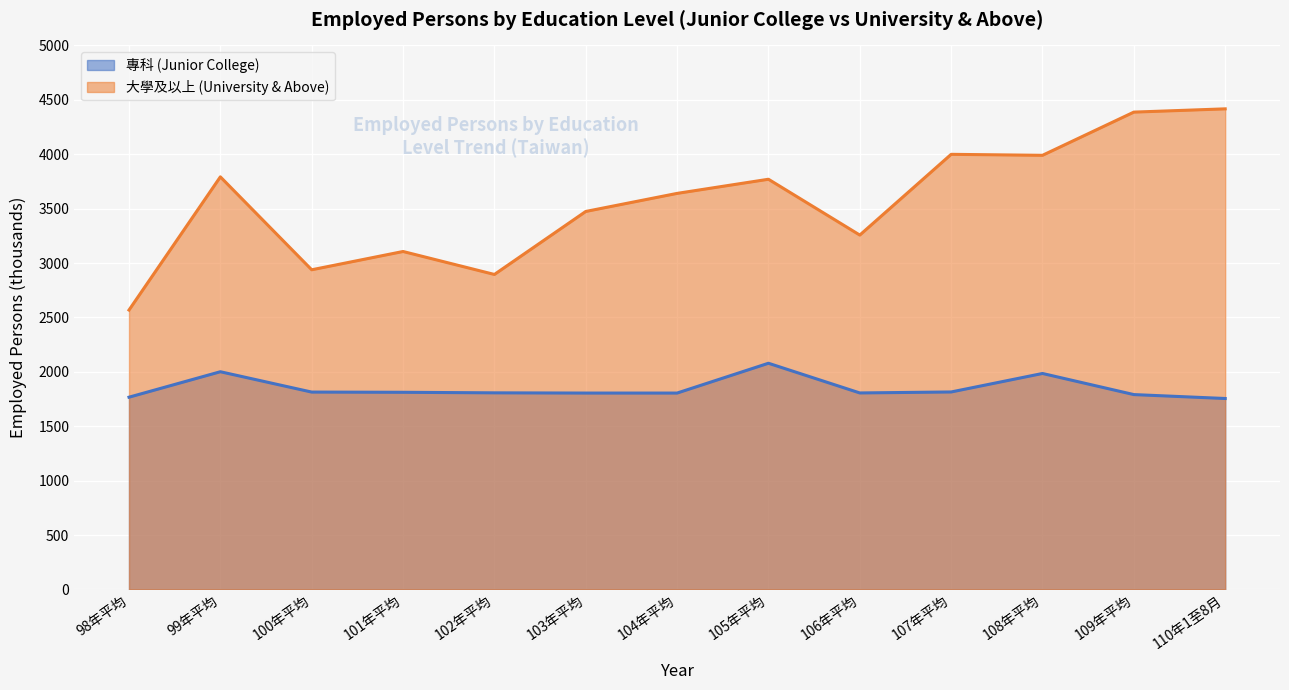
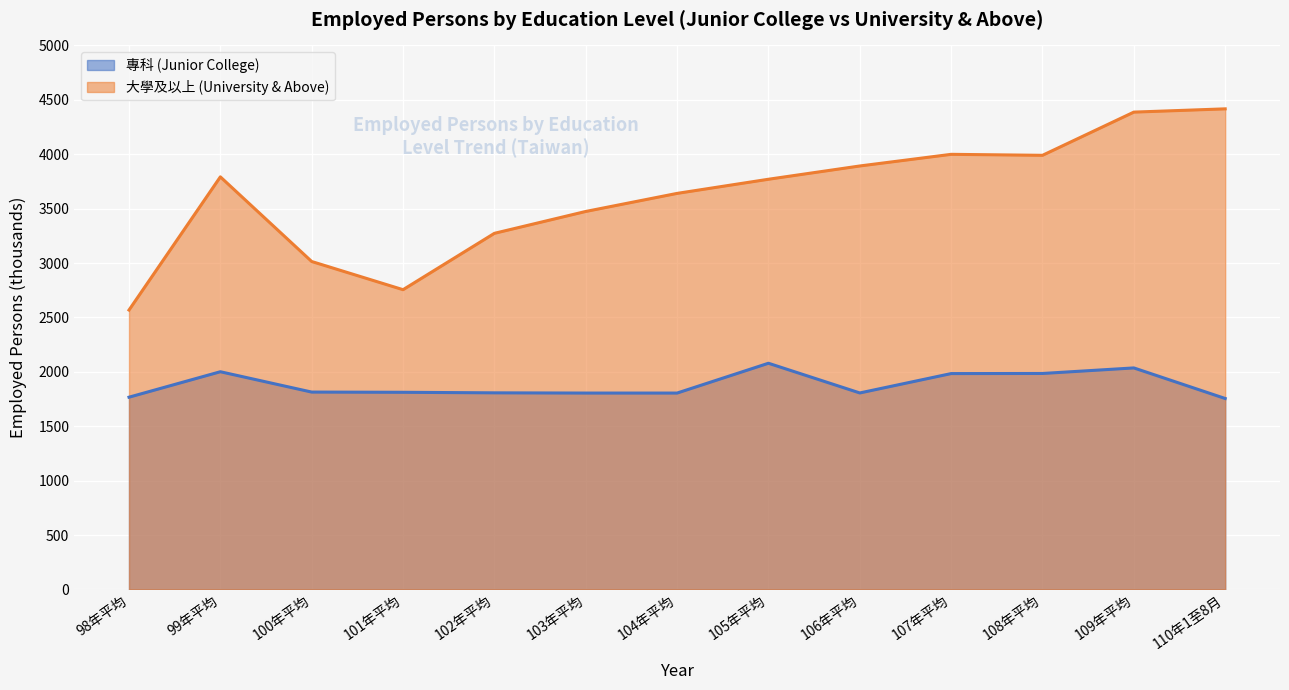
大學及以上 (University & Above), 100年平均: 2940 -> 3010
大學及以上 (University & Above), 101年平均: 3110 -> 2760
大學及以上 (University & Above), 102年平均: 2900 -> 3270
大學及以上 (University & Above), 106年平均: 3260 -> 3890
專科 (Junior College), 107年平均: 1820 -> 1980
專科 (Junior College), 109年平均: 1790 -> 2040
